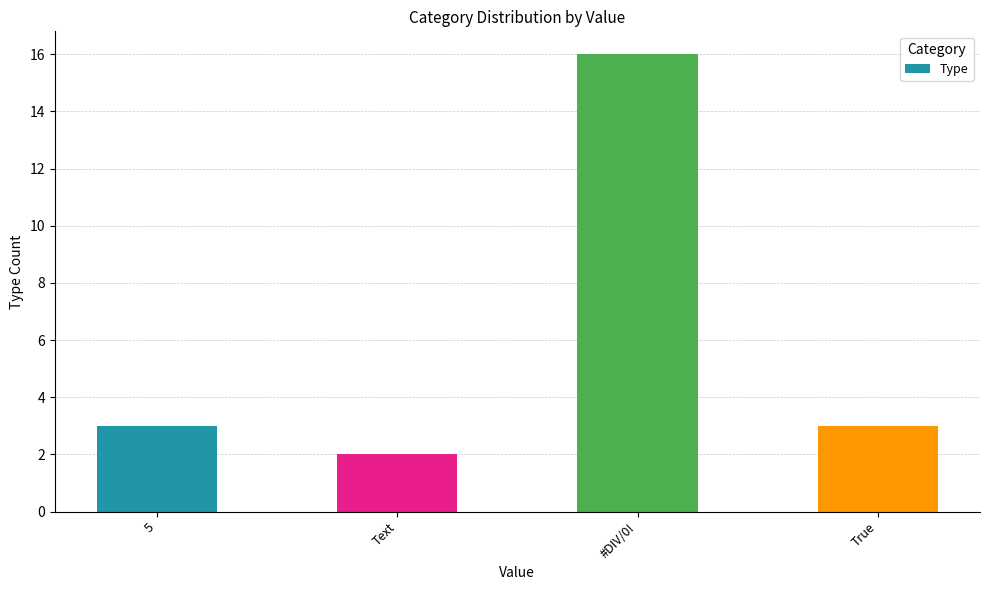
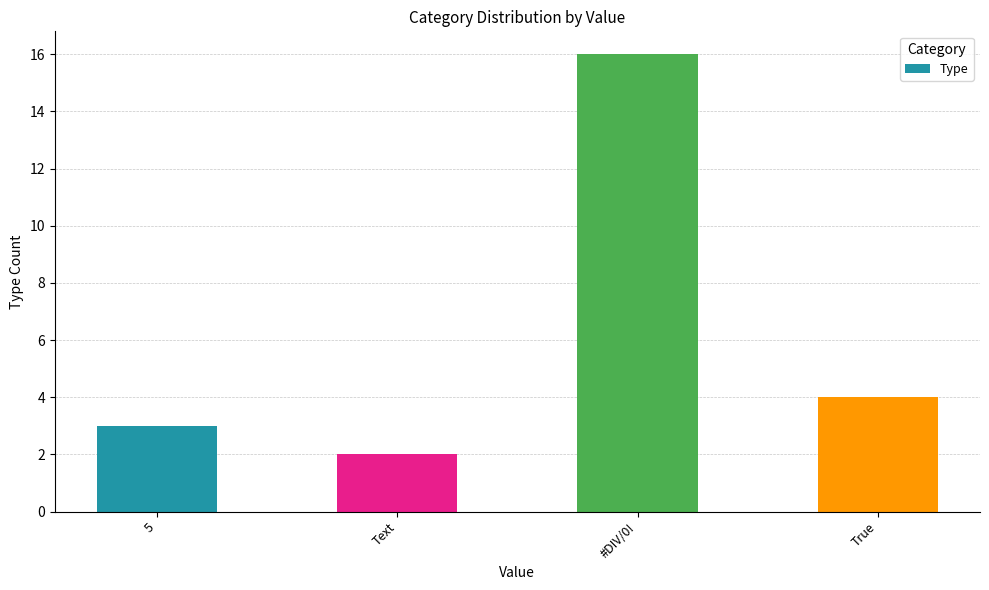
True: 3 -> 4
